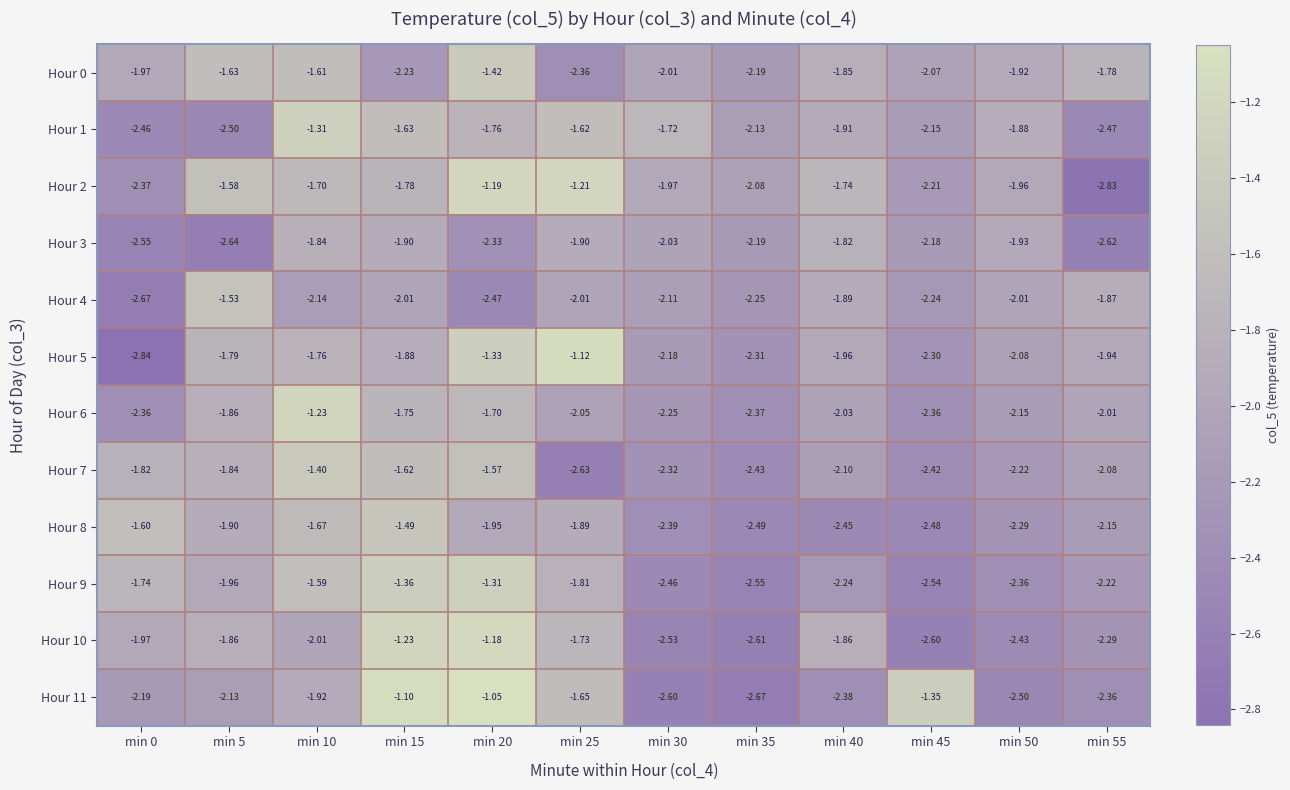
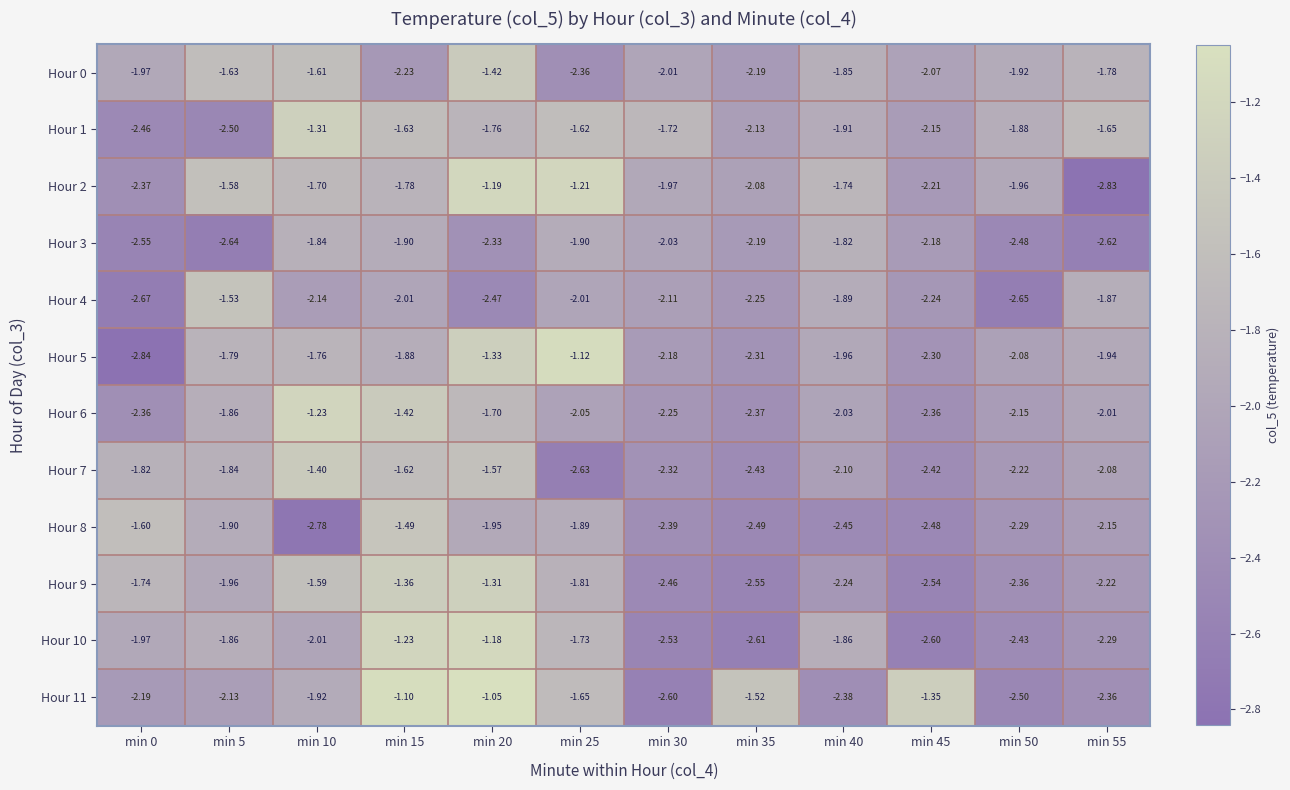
Hour 1, min 55: -2.47 -> -1.65
Hour 3, min 50: -1.93 -> -2.48
Hour 4, min 50: -2.01 -> -2.65
Hour 6, min 15: -1.75 -> -1.42
Hour 8, min 10: -1.67 -> -2.78
Hour 11, min 35: -2.67 -> -1.52
